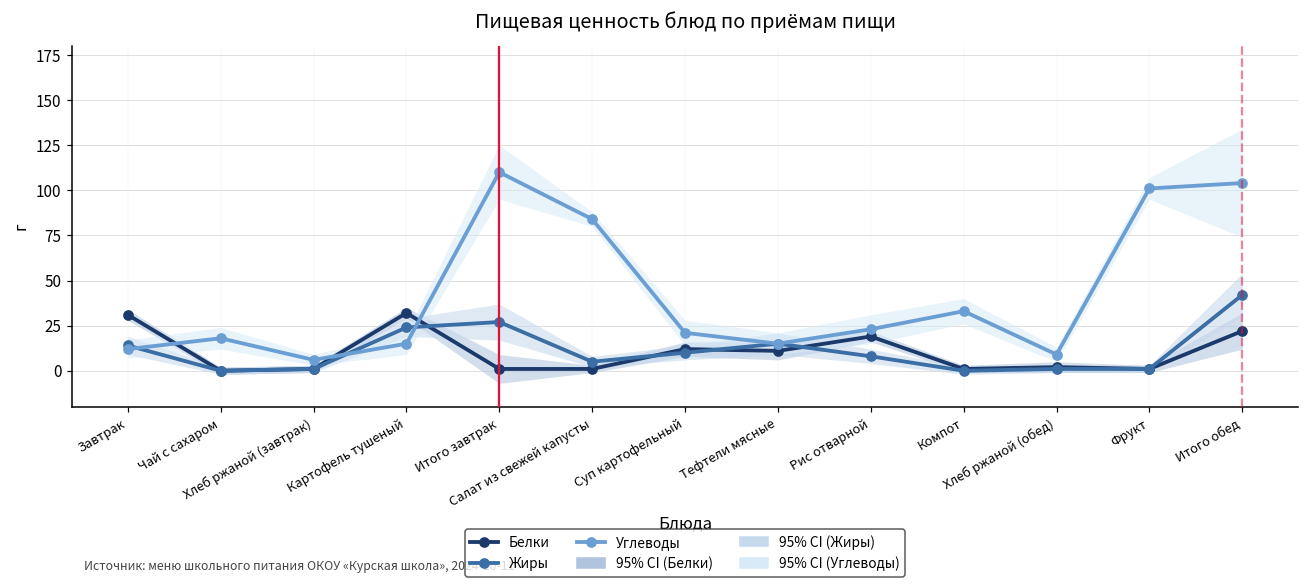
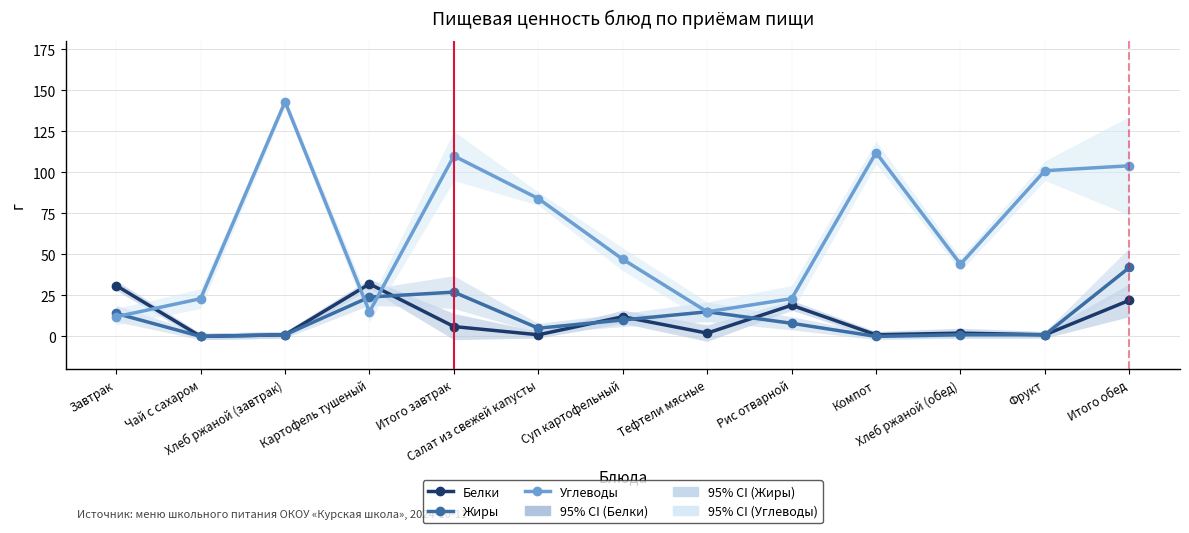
Углеводы, Чай с сахаром: 18 -> 23
Углеводы, Хлеб ржаной (завтрак): 6 -> 143
Белки, Итого завтрак: 1 -> 6
Углеводы, Суп картофельный: 21 -> 47
Белки, Тефтели мясные: 11 -> 2
Углеводы, Компот: 33 -> 112
Углеводы, Хлеб ржаной (обед): 9 -> 44
